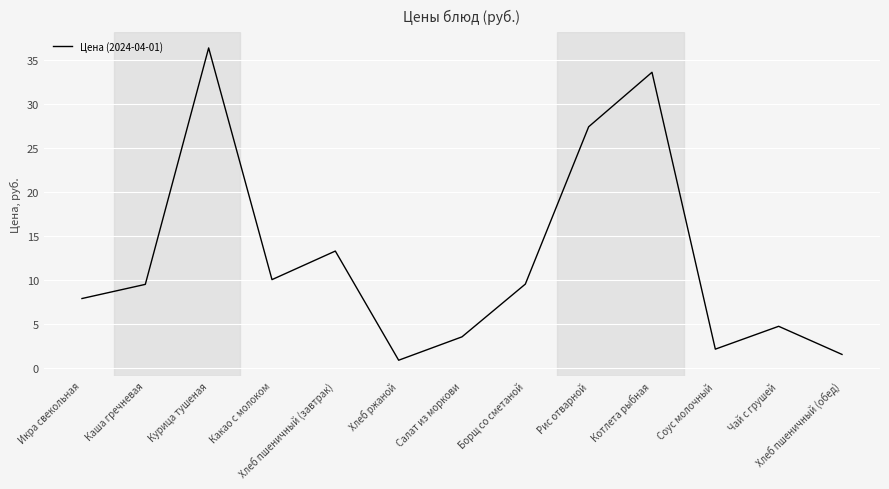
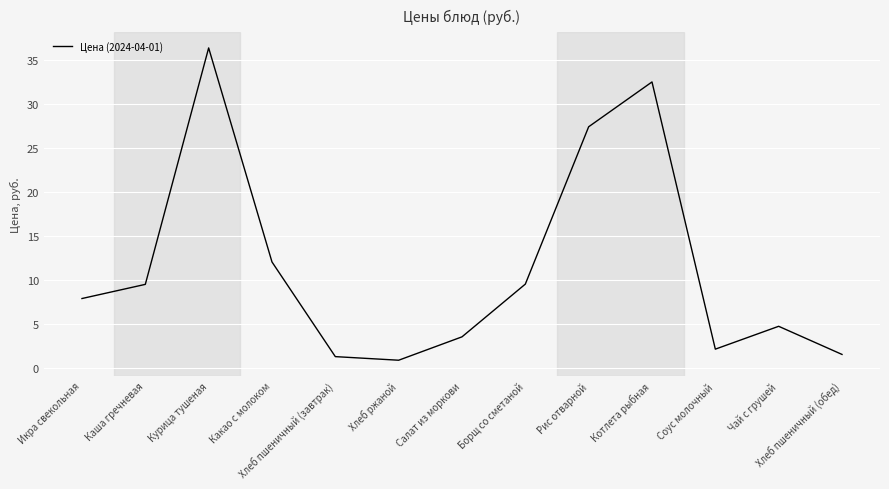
Какао с молоком: 10 -> 12
Хлеб пшеничный (завтрак): 13 -> 1
Котлета рыбная: 34 -> 33
